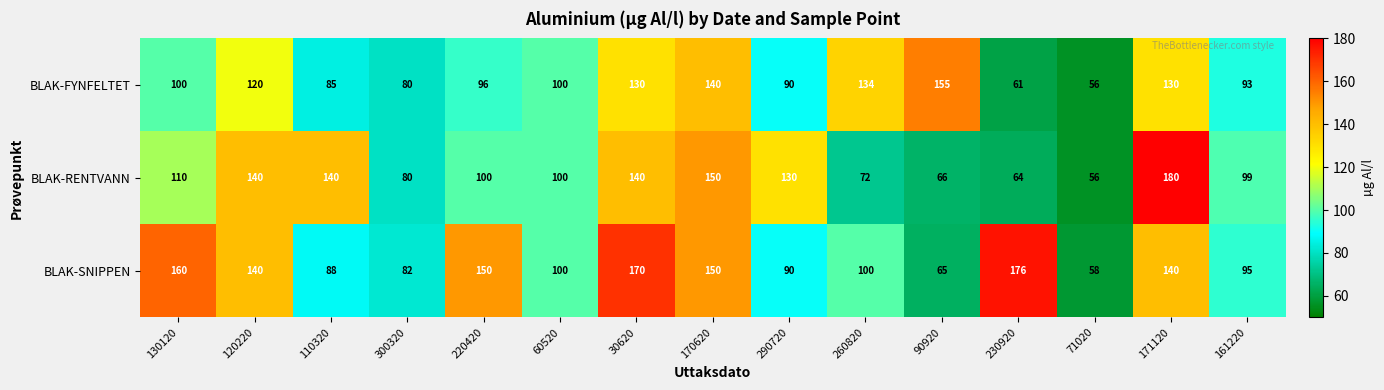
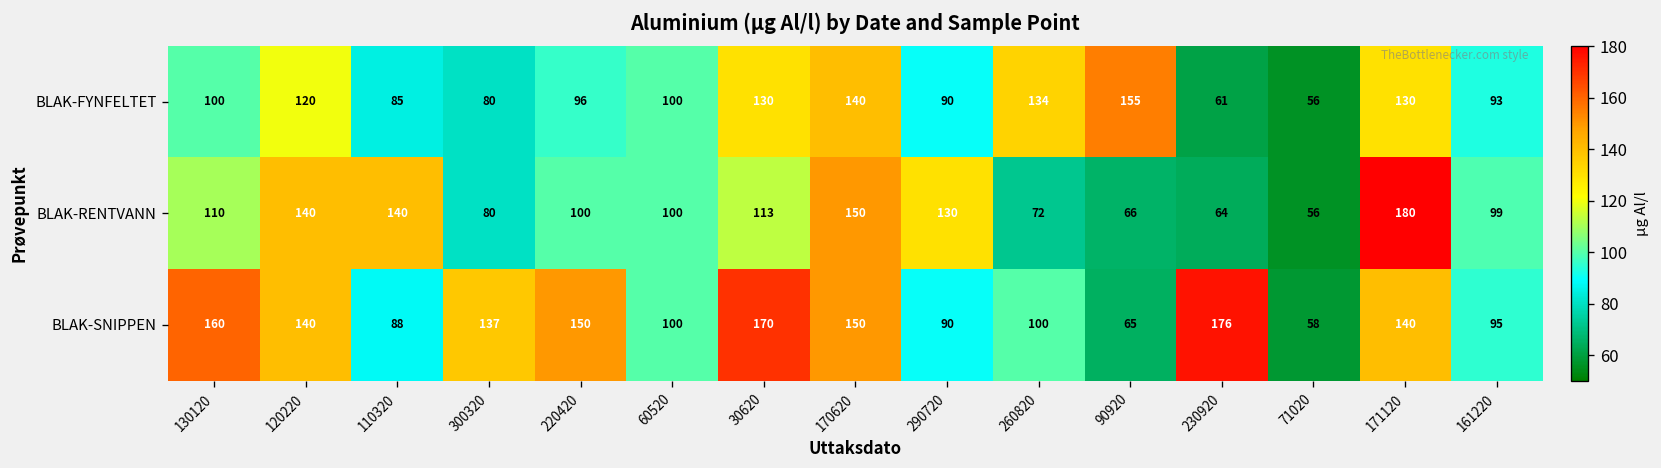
BLAK-RENTVANN, 30620: 140 -> 113
BLAK-SNIPPEN, 300320: 82 -> 137
